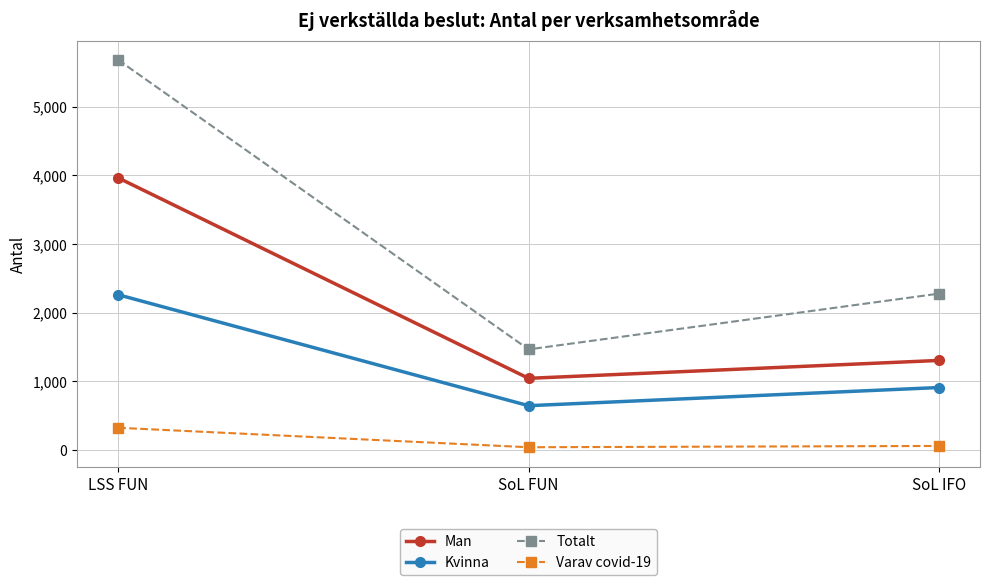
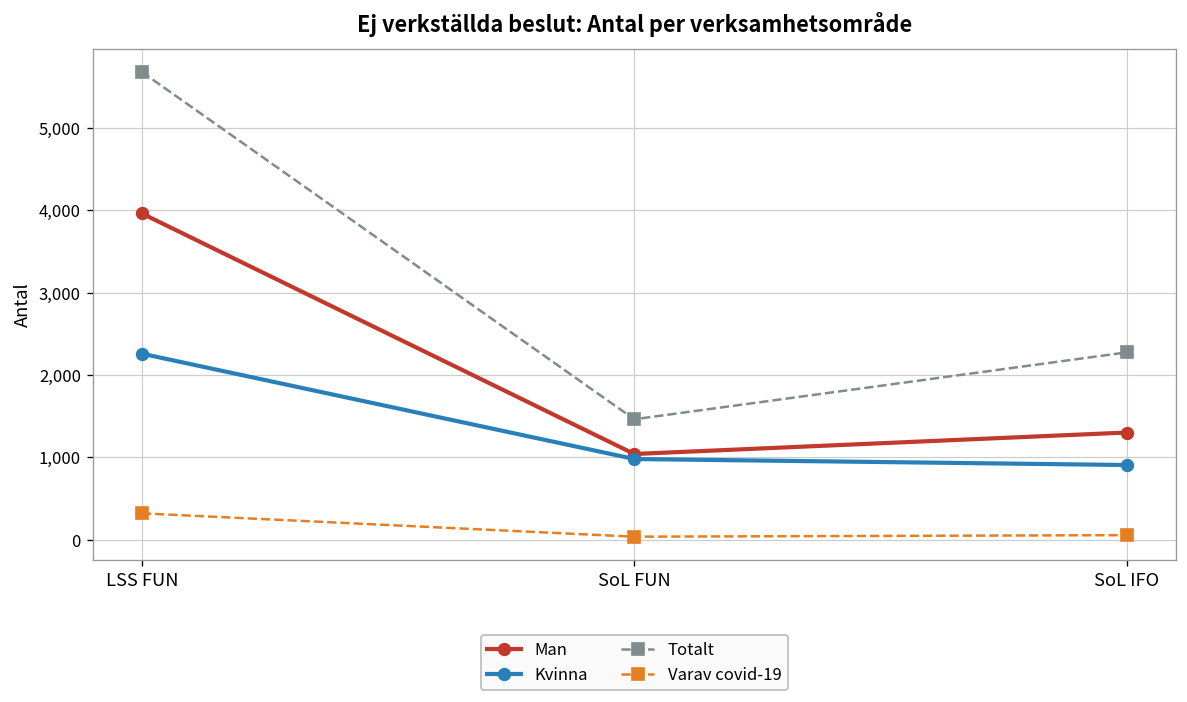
Kvinna, SoL FUN: 600 -> 1,000
